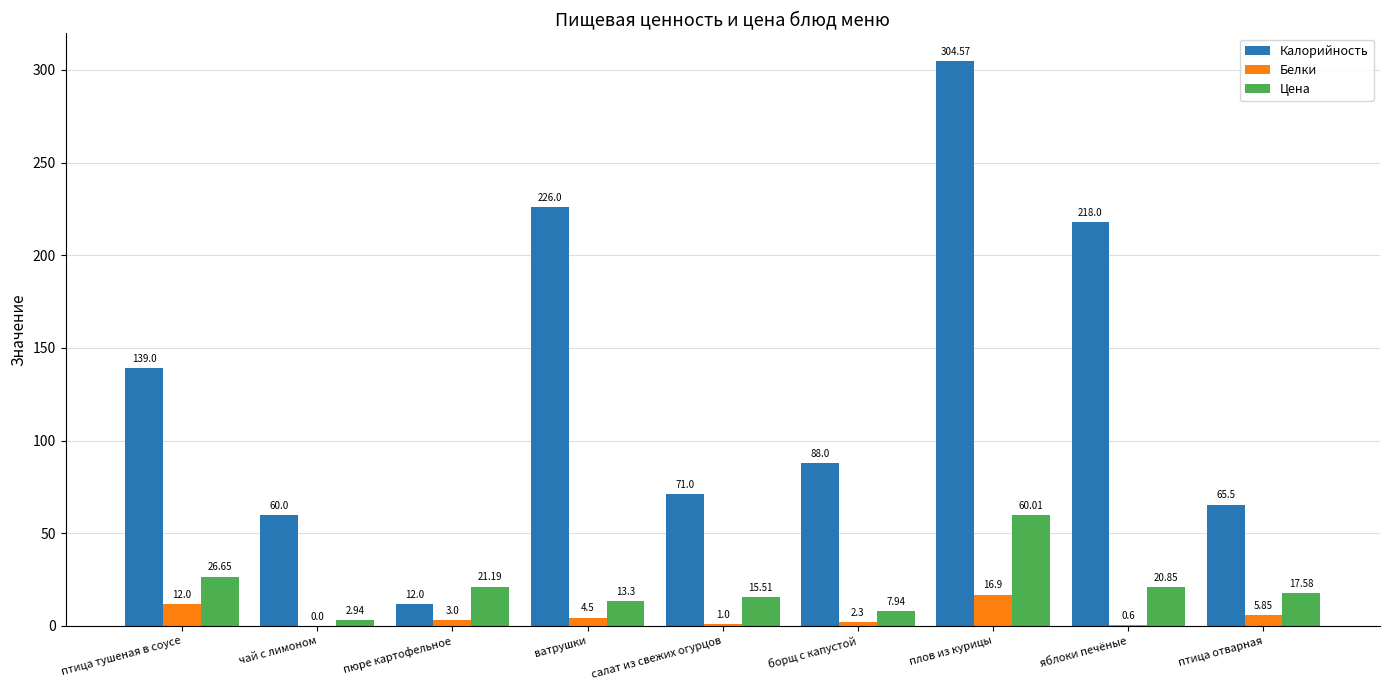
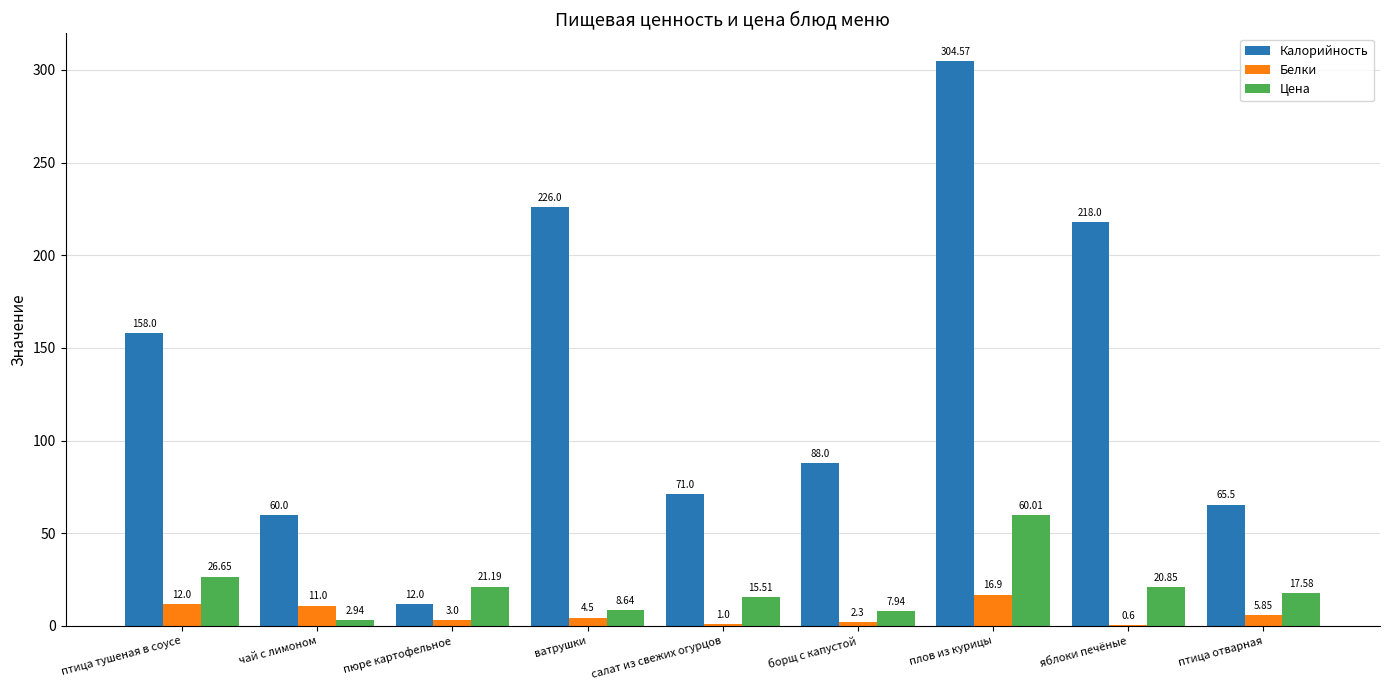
Калорийность, птица тушеная в соусе: 139.0 -> 158.0
Белки, чай с лимоном: 0.0 -> 11.0
Цена, ватрушки: 13.3 -> 8.64
